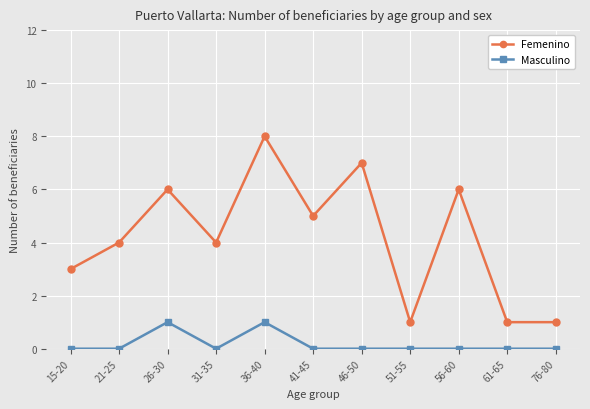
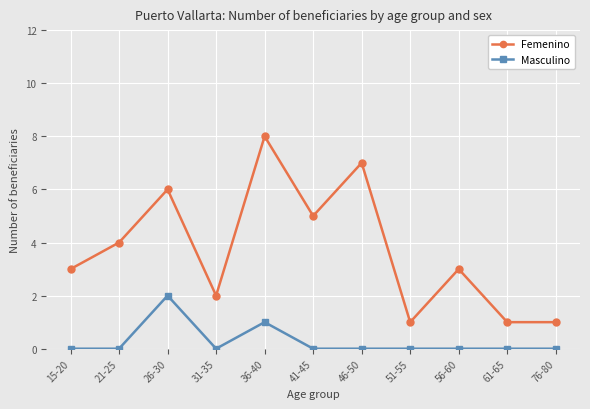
Masculino, 26-30: 1 -> 2
Femenino, 31-35: 4 -> 2
Femenino, 56-60: 6 -> 3
